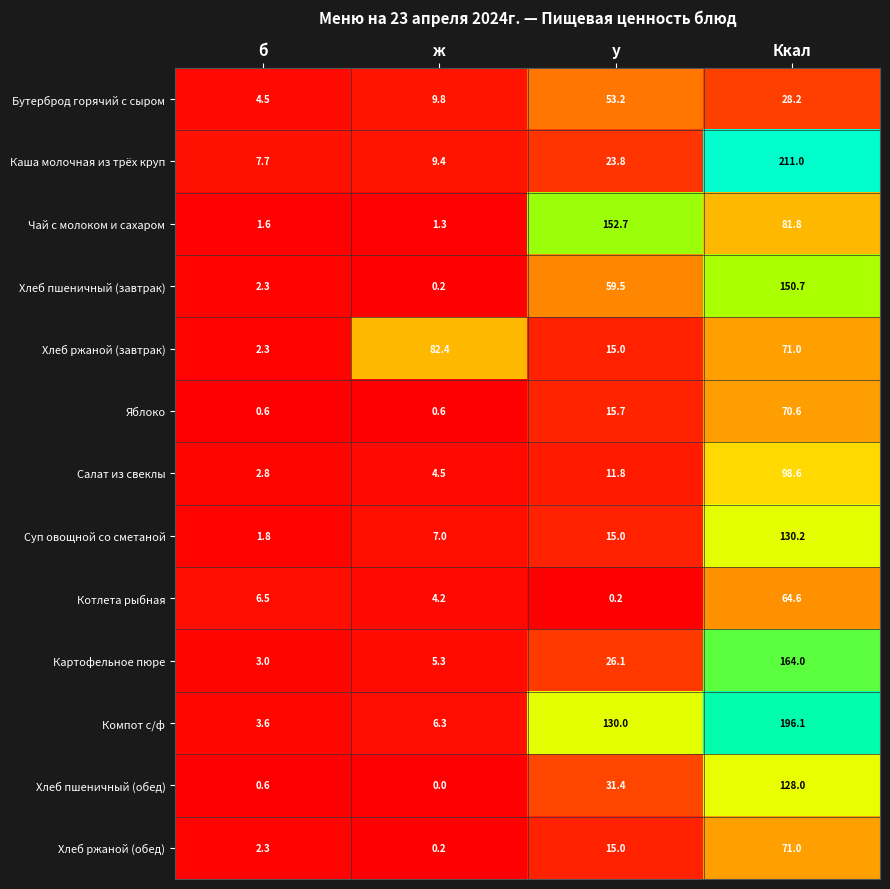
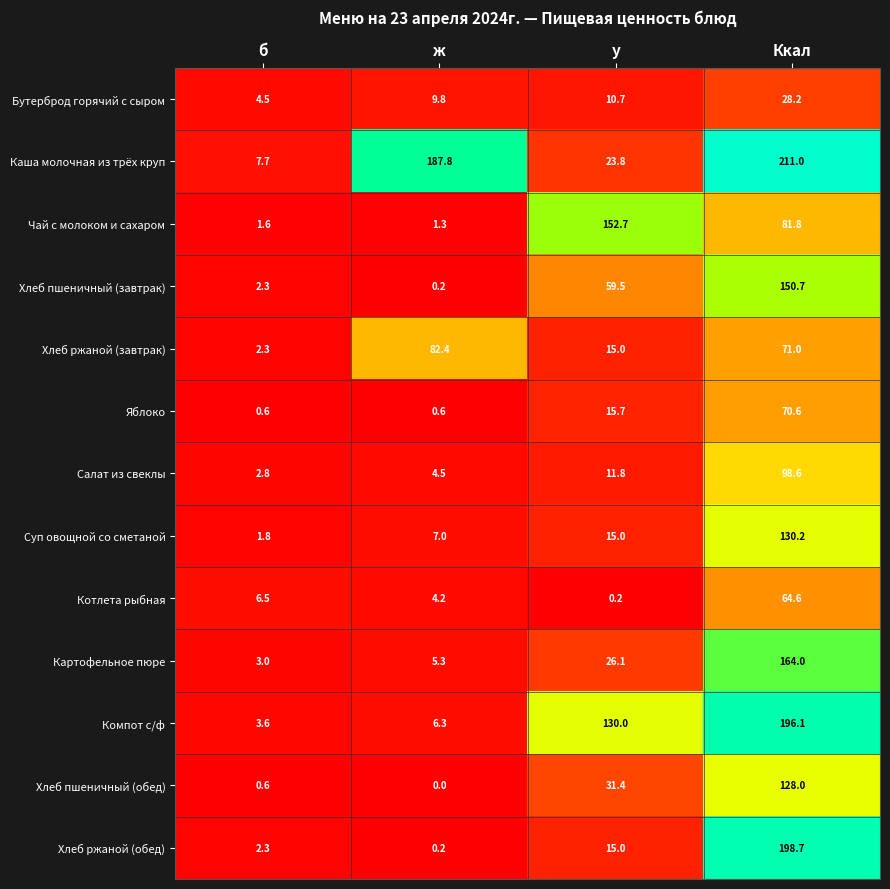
Бутерброд горячий с сыром, у: 53.2 -> 10.7
Каша молочная из трёх круп, ж: 9.4 -> 187.8
Хлеб ржаной (обед), Ккал: 71.0 -> 198.7
